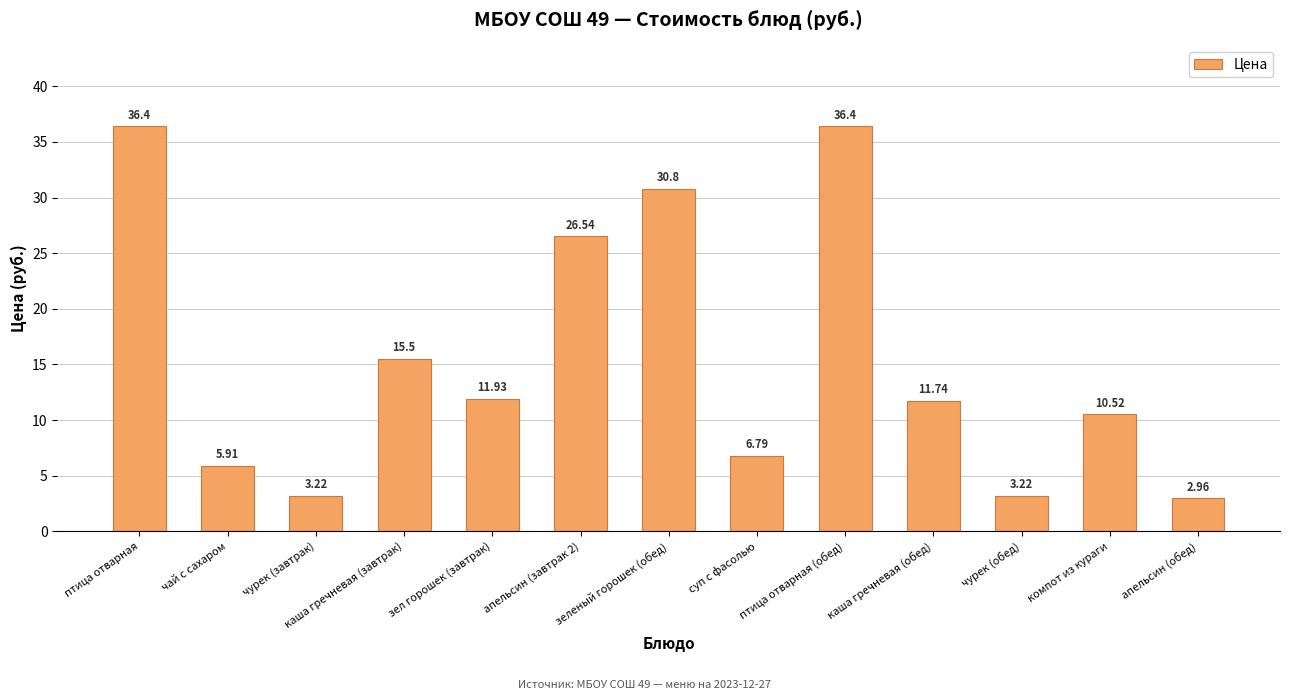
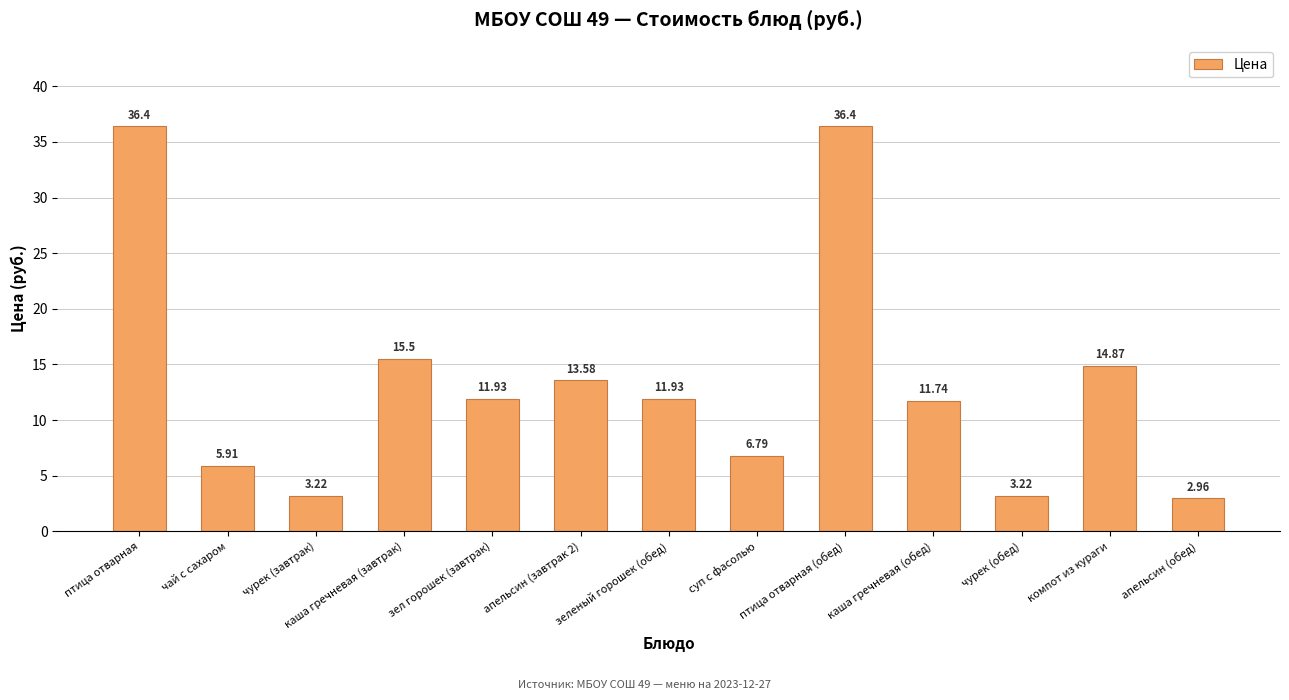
апельсин (завтрак 2): 26.54 -> 13.58
зеленый горошек (обед): 30.8 -> 11.93
компот из кураги: 10.52 -> 14.87
